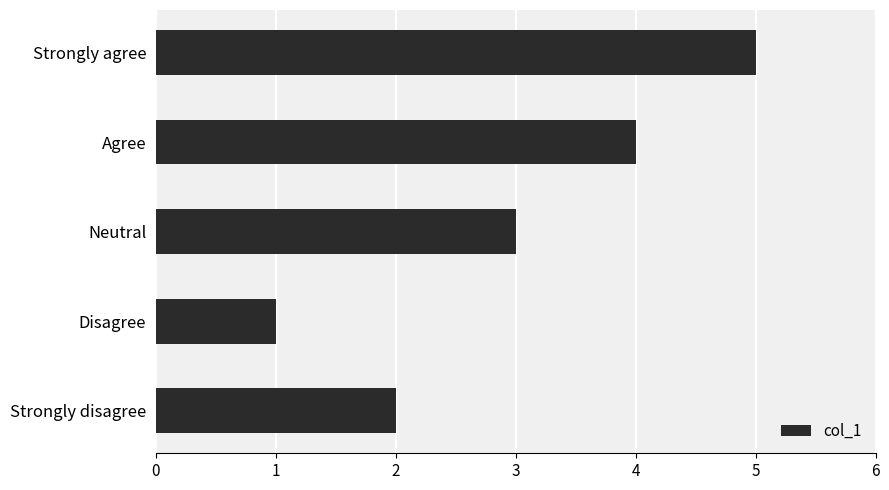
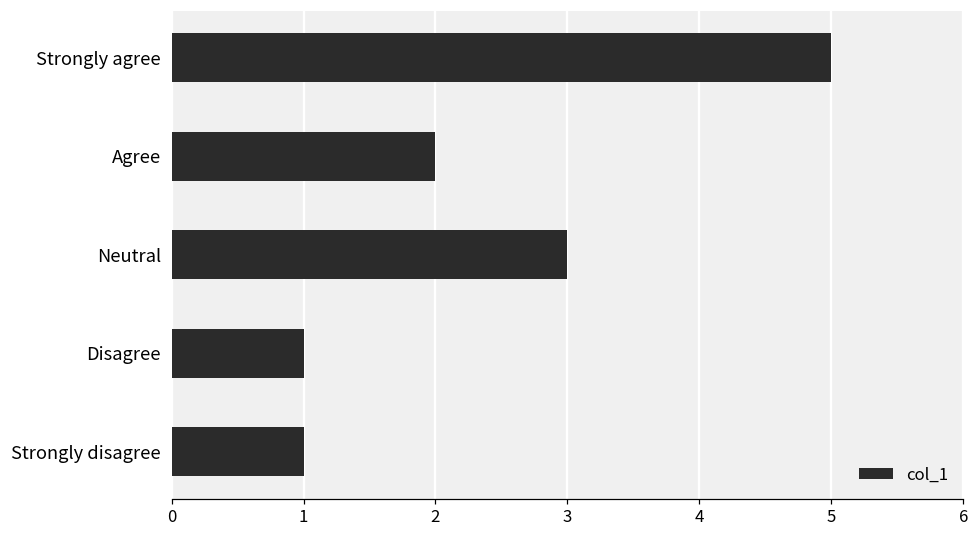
Agree: 4 -> 2
Strongly disagree: 2 -> 1
